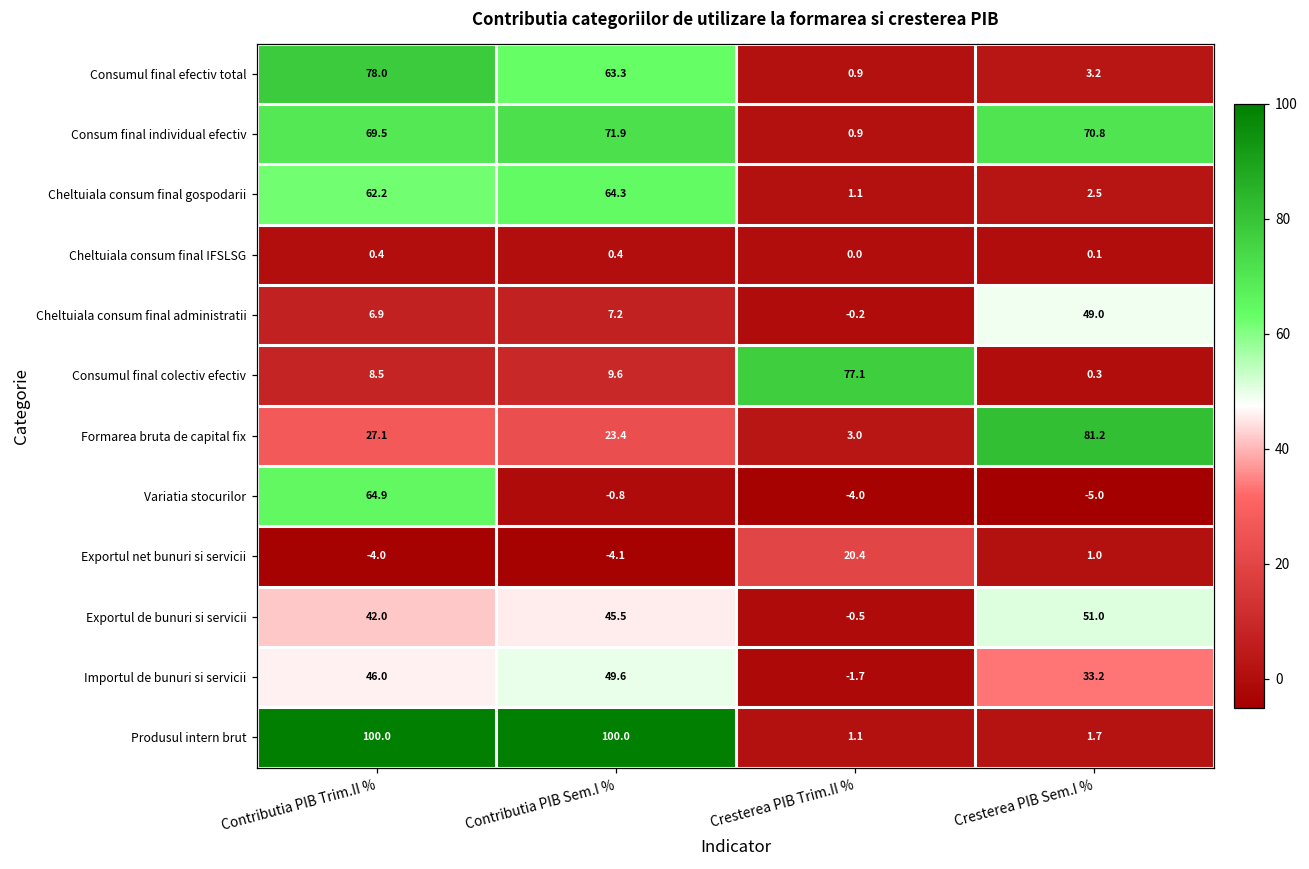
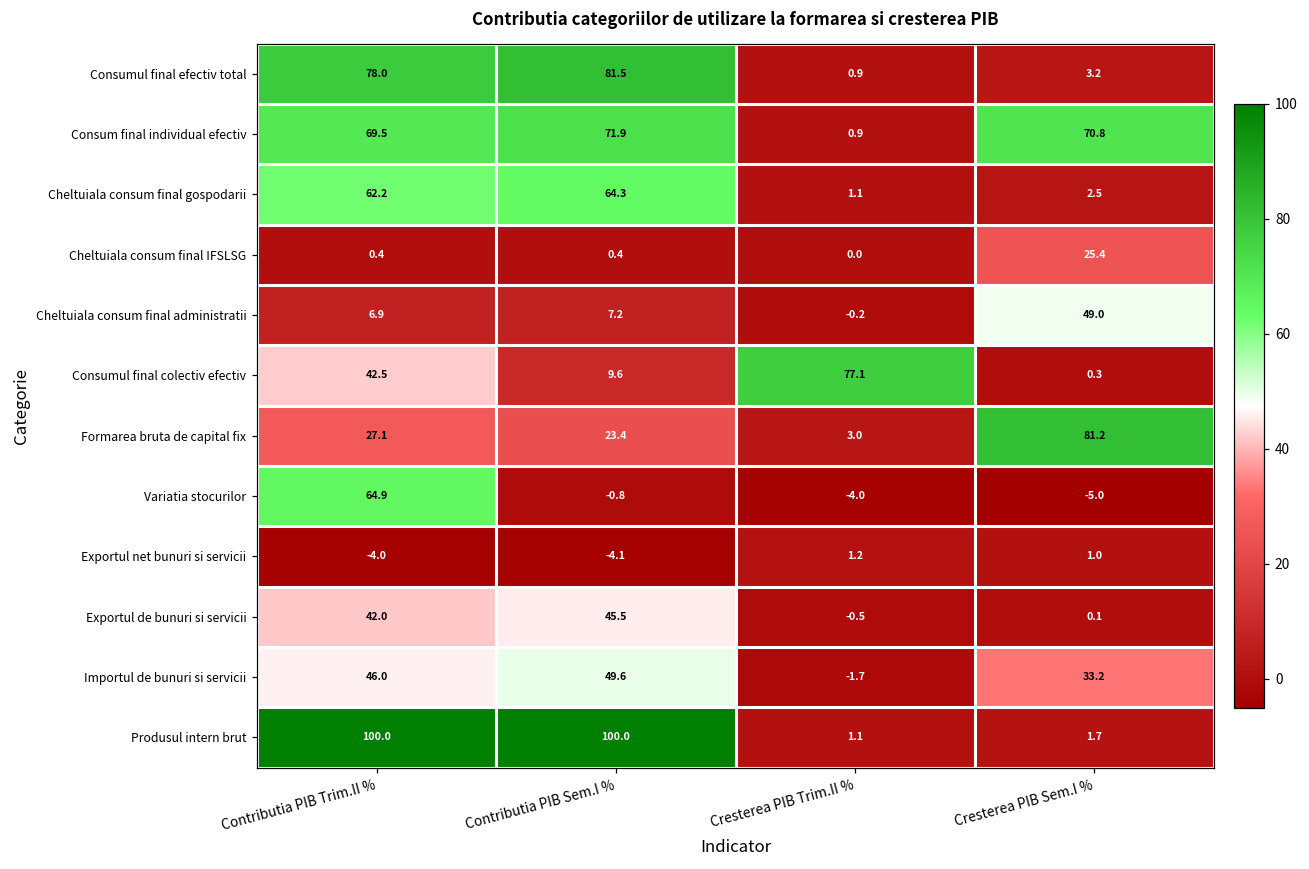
Consumul final efectiv total, Contributia PIB Sem.I %: 63.3 -> 81.5
Cheltuiala consum final IFSLSG, Cresterea PIB Sem.I %: 0.1 -> 25.4
Consumul final colectiv efectiv, Contributia PIB Trim.II %: 8.5 -> 42.5
Exportul net bunuri si servicii, Cresterea PIB Trim.II %: 20.4 -> 1.2
Exportul de bunuri si servicii, Cresterea PIB Sem.I %: 51.0 -> 0.1
